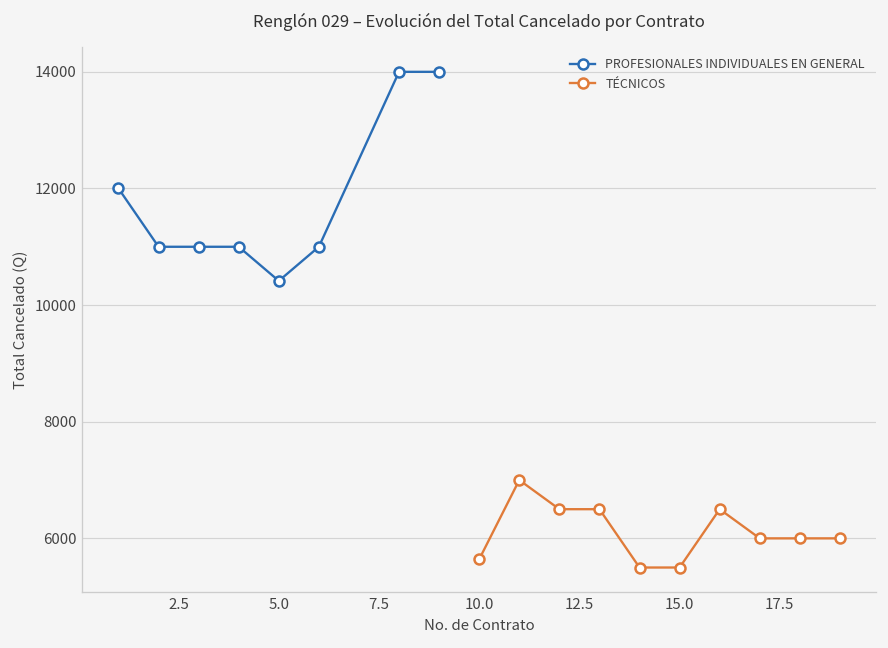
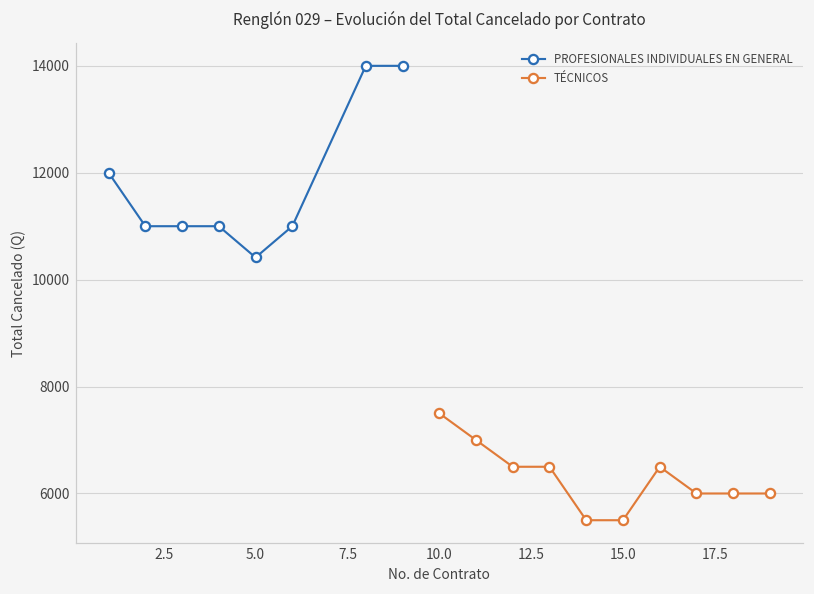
TÉCNICOS, 10.0: 5600 -> 7500
